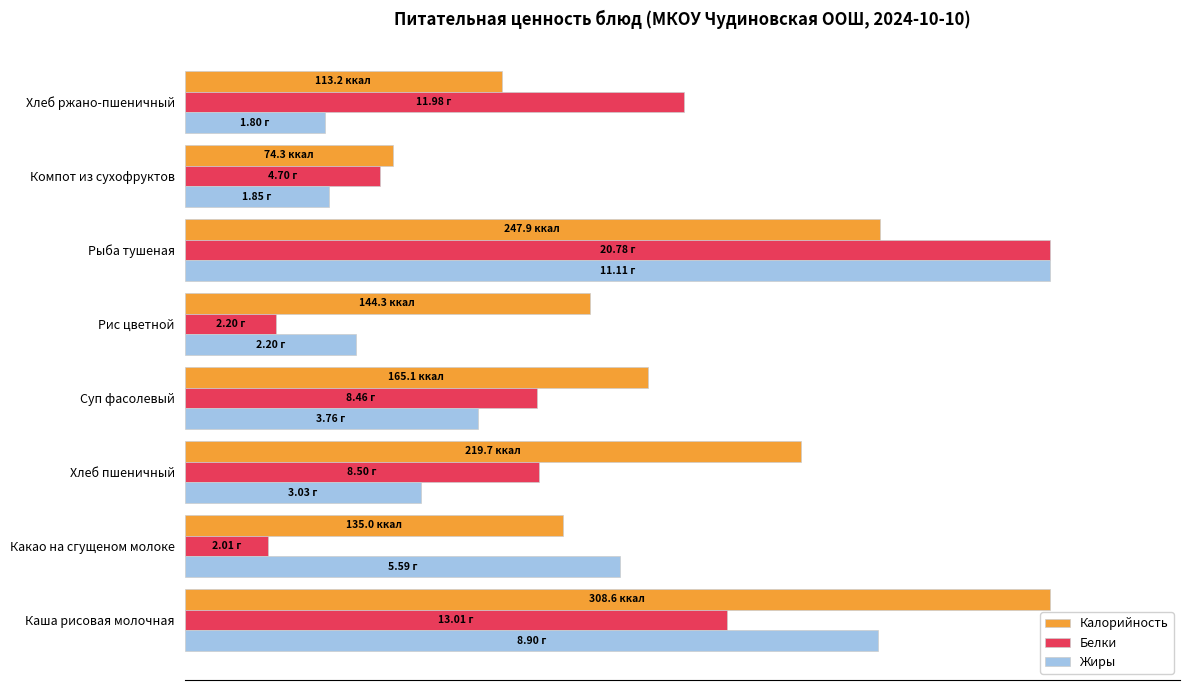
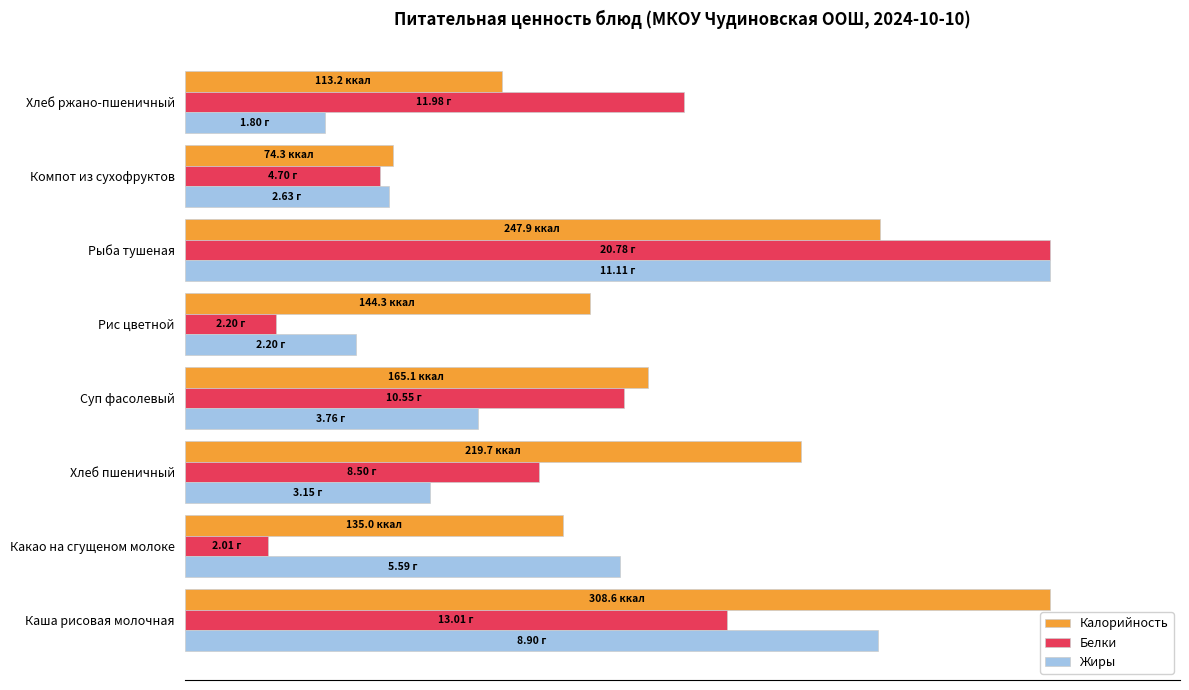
Жиры, Компот из сухофруктов: 1.85 -> 2.63
Белки, Суп фасолевый: 8.46 -> 10.55
Жиры, Хлеб пшеничный: 3.03 -> 3.15
